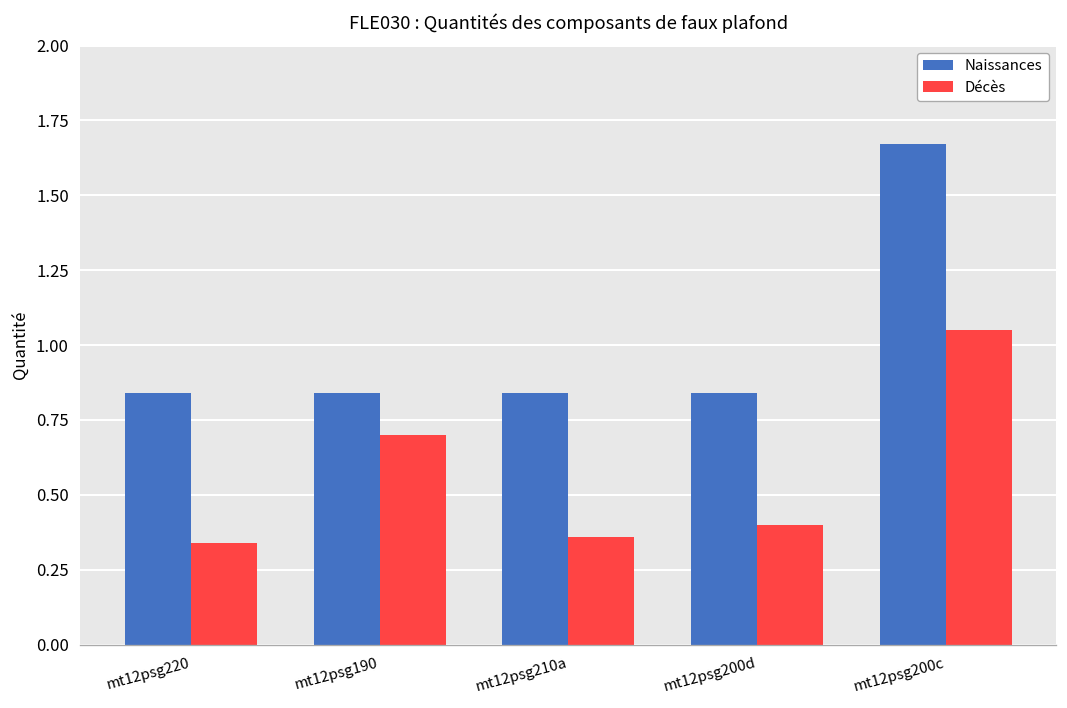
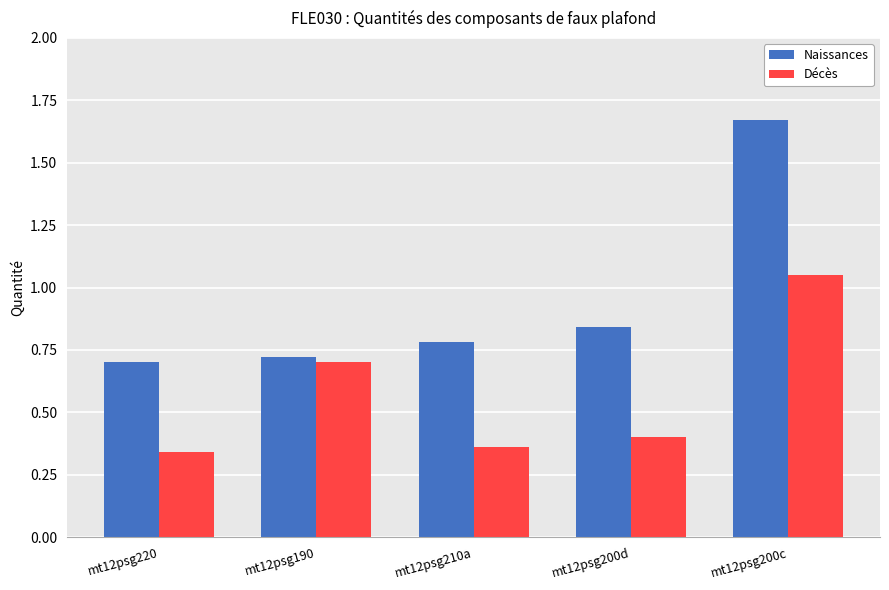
Naissances, mt12psg220: 0.84 -> 0.70
Naissances, mt12psg190: 0.84 -> 0.72
Naissances, mt12psg210a: 0.84 -> 0.78
